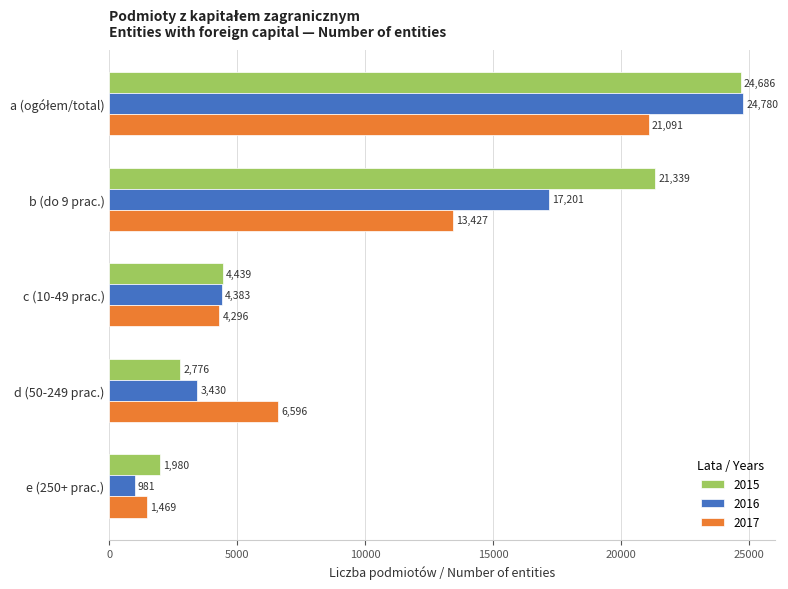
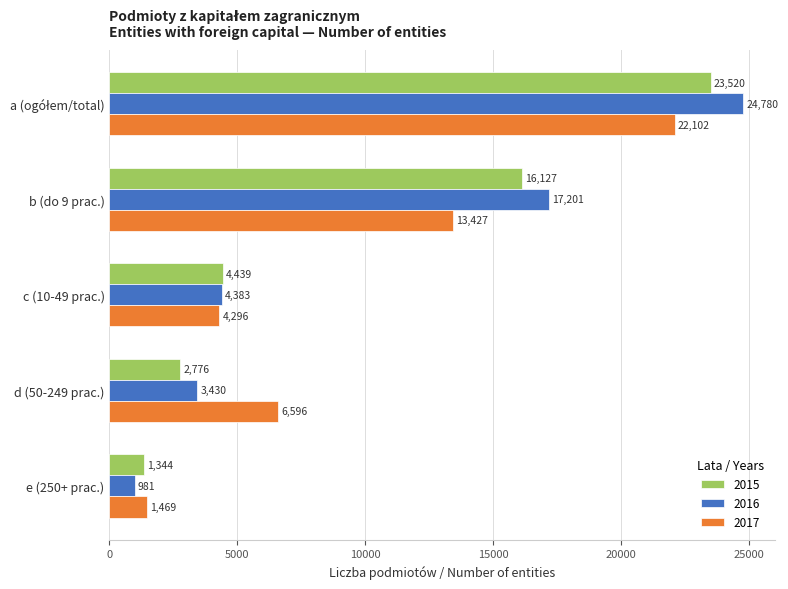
2015, a (ogółem/total): 24,686 -> 23,520
2017, a (ogółem/total): 21,091 -> 22,102
2015, b (do 9 prac.): 21,339 -> 16,127
2015, e (250+ prac.): 1,980 -> 1,344
